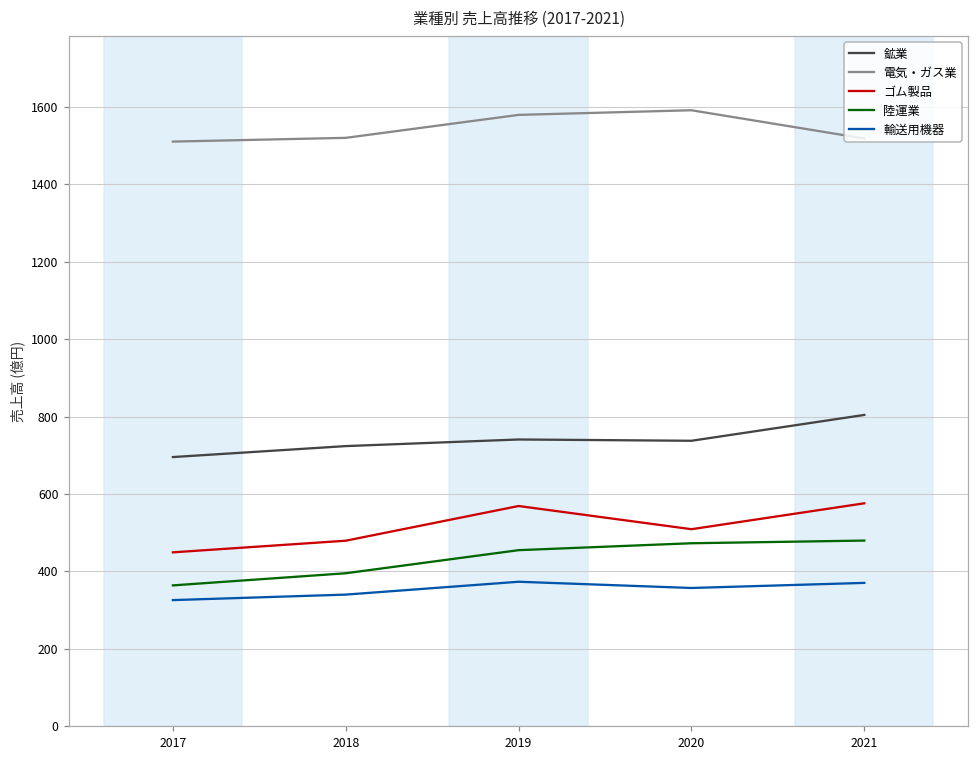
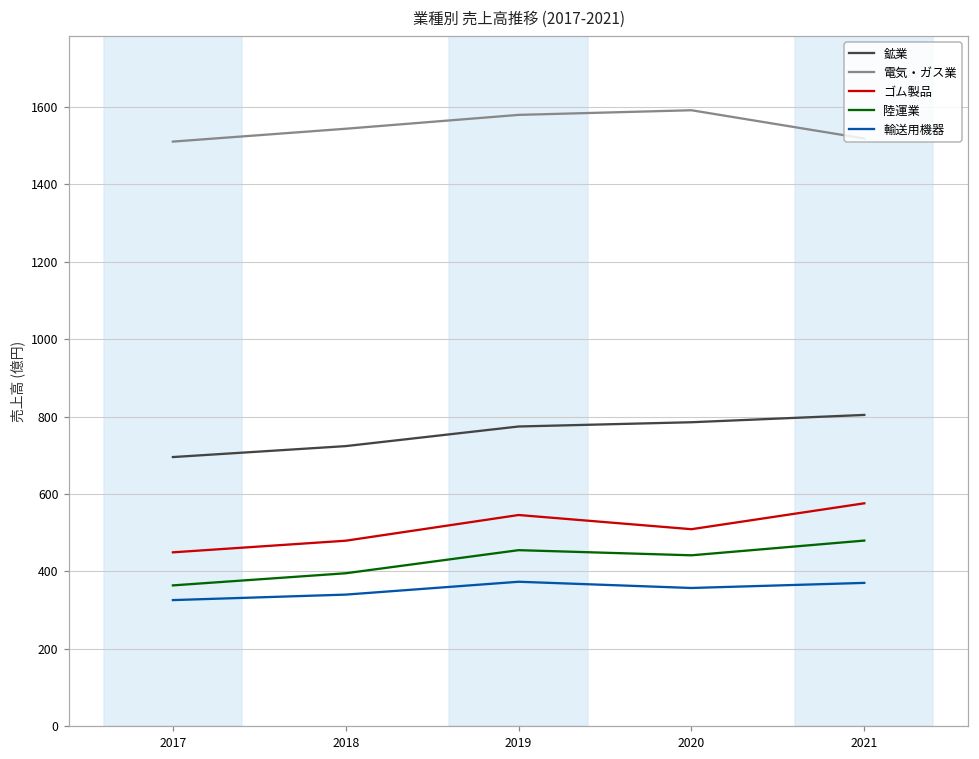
電気・ガス業, 2018: 1520 -> 1540
鉱業, 2019: 740 -> 770
ゴム製品, 2019: 570 -> 550
鉱業, 2020: 740 -> 790
陸運業, 2020: 470 -> 440
